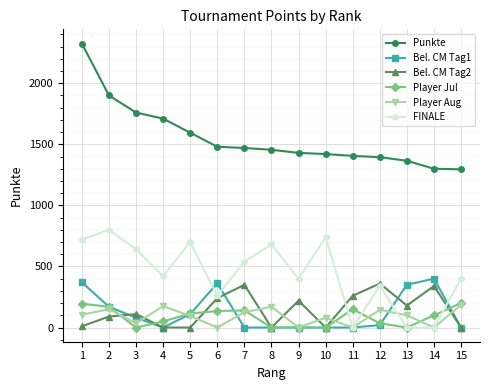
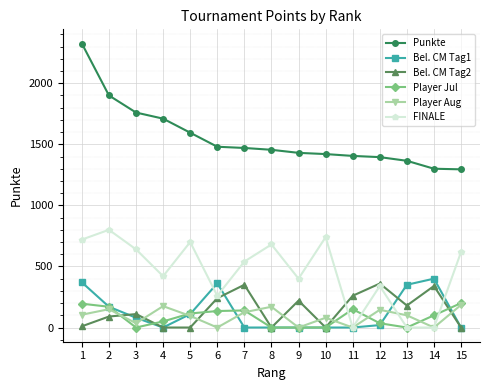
FINALE, 15: 400 -> 620
